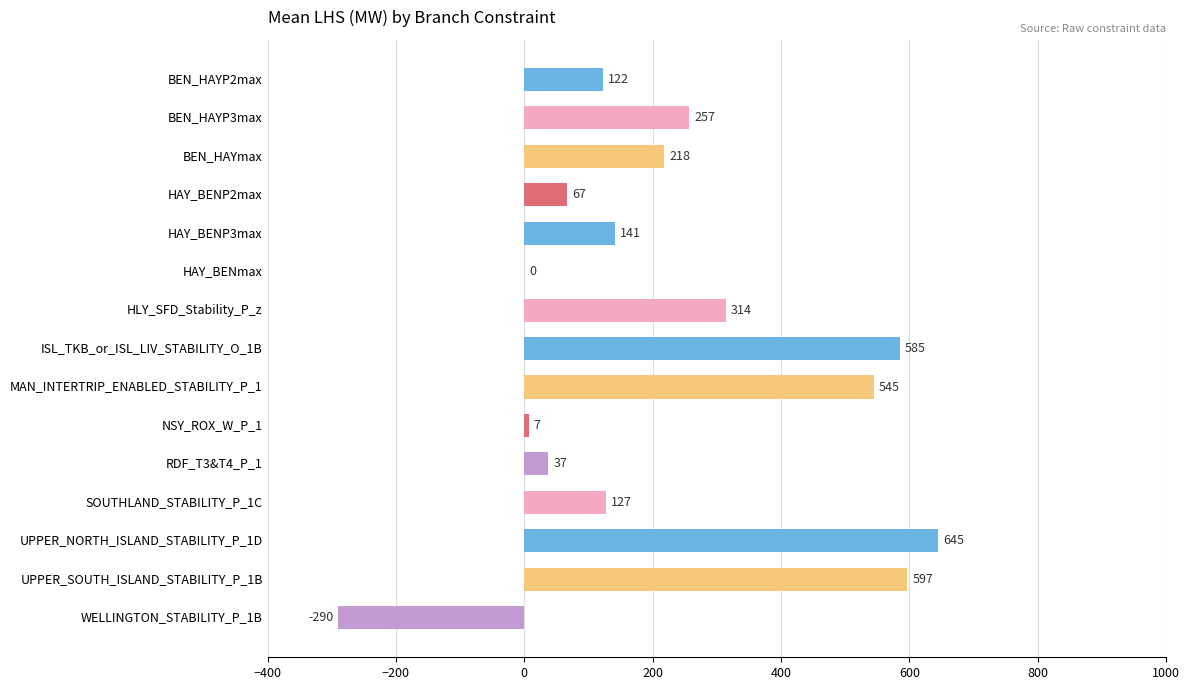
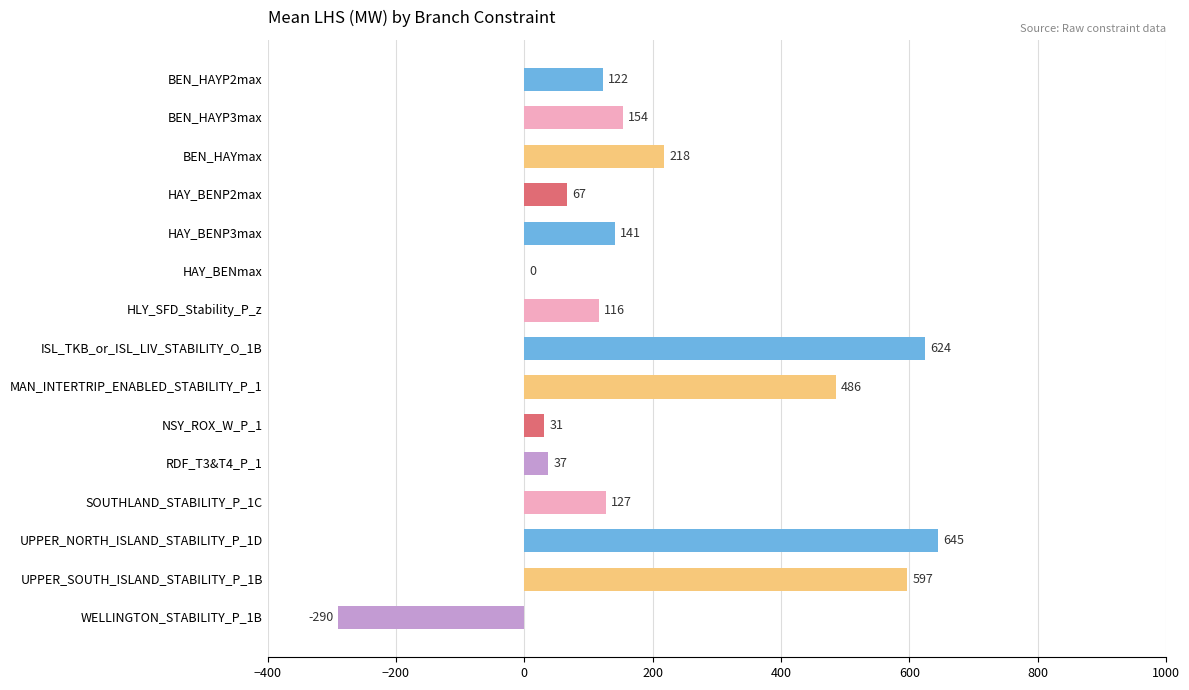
BEN_HAYP3max: 257 -> 154
HLY_SFD_Stability_P_z: 314 -> 116
ISL_TKB_or_ISL_LIV_STABILITY_O_1B: 585 -> 624
MAN_INTERTRIP_ENABLED_STABILITY_P_1: 545 -> 486
NSY_ROX_W_P_1: 7 -> 31
